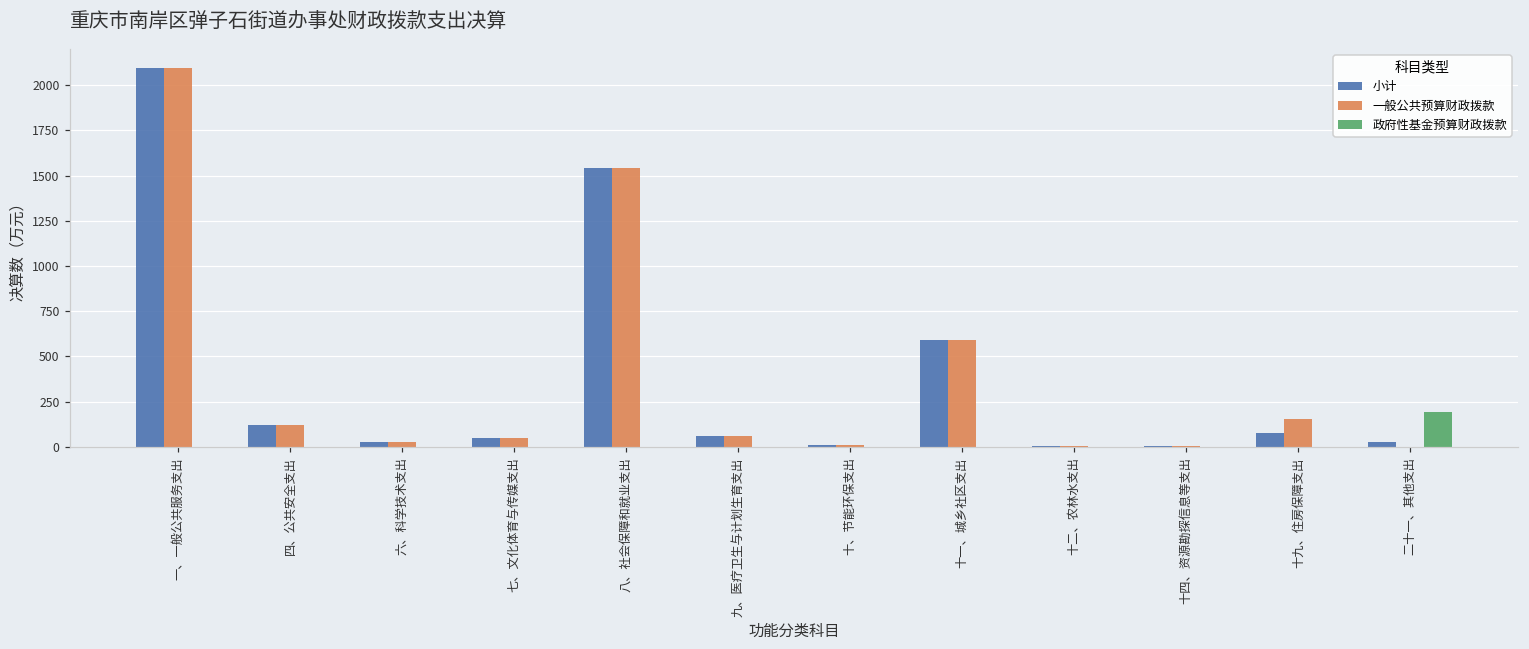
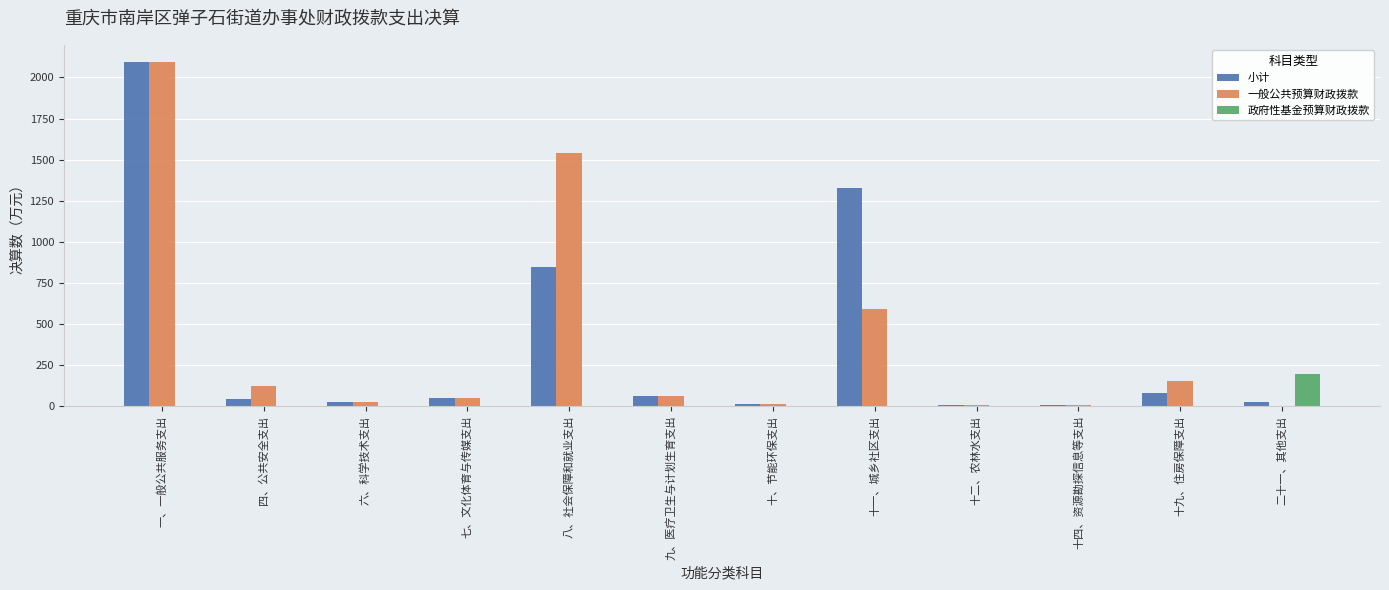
小计, 四、公共安全支出: 120 -> 40
小计, 八、社会保障和就业支出: 1540 -> 850
小计, 十一、城乡社区支出: 590 -> 1330
